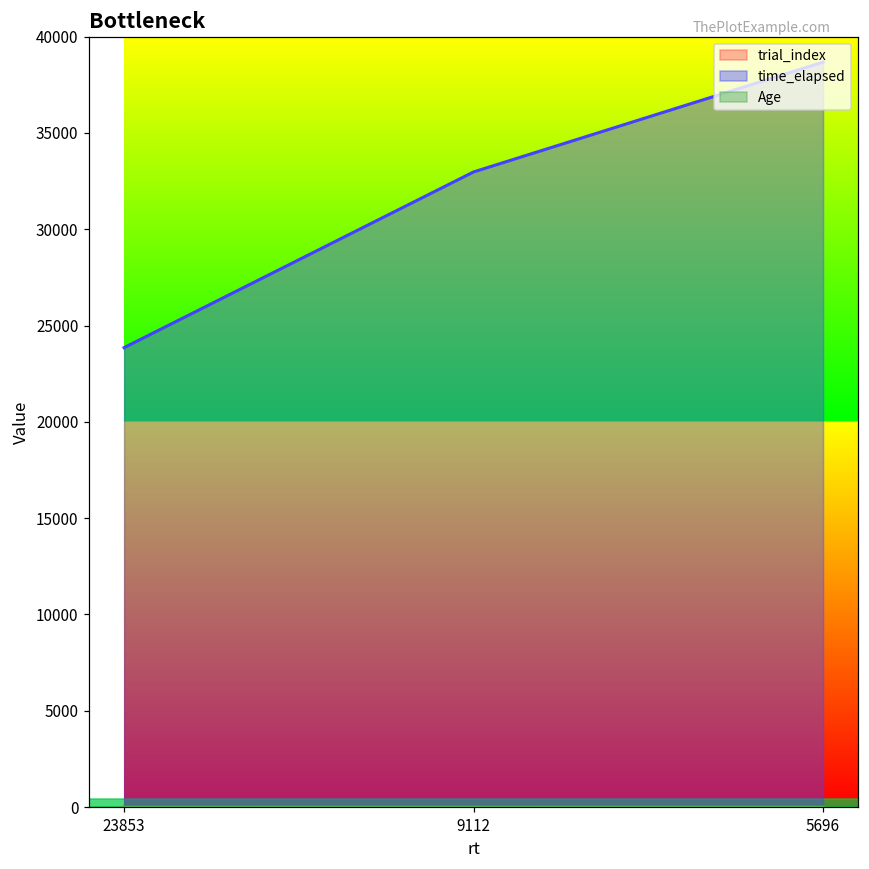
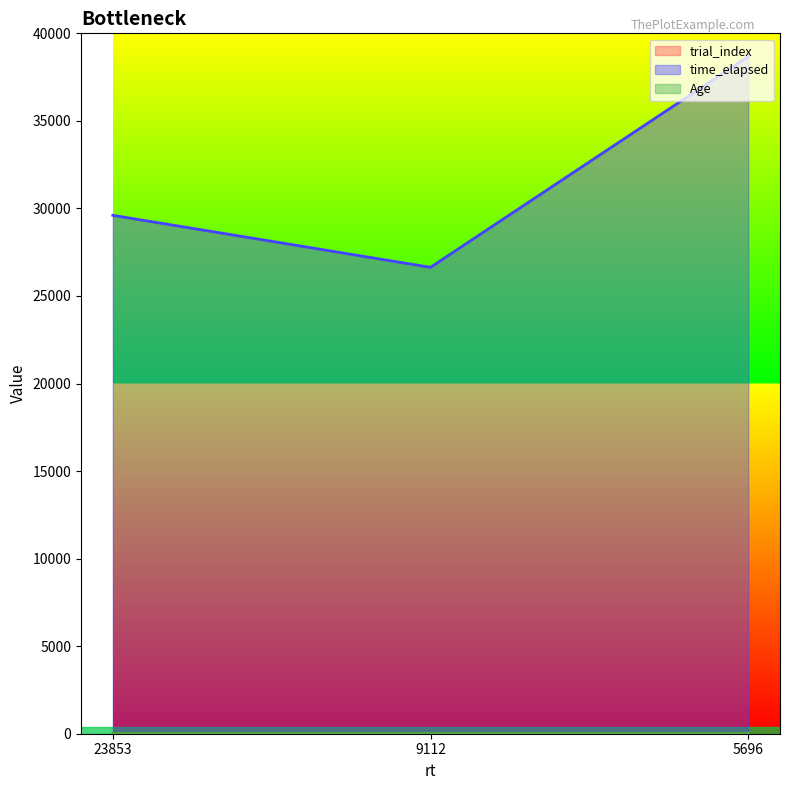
time_elapsed, 23853: 23900 -> 29600
time_elapsed, 9112: 33000 -> 26600
